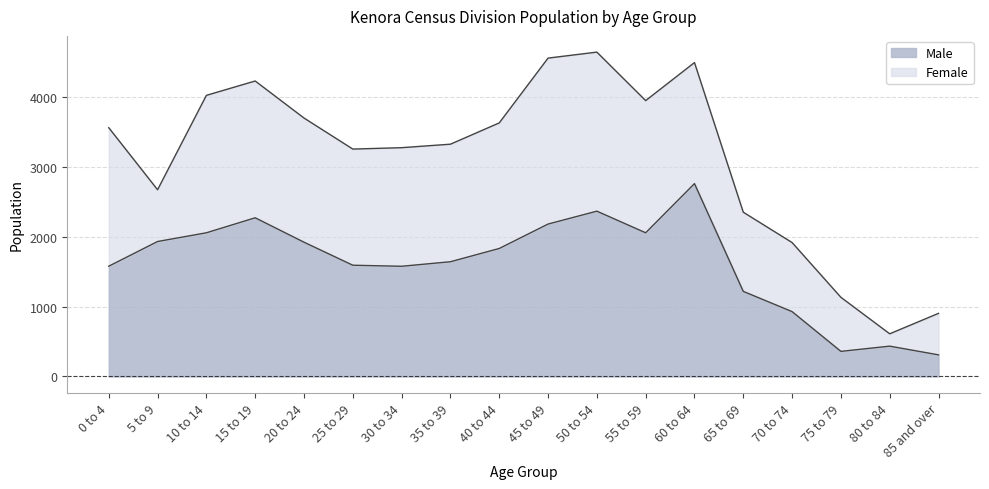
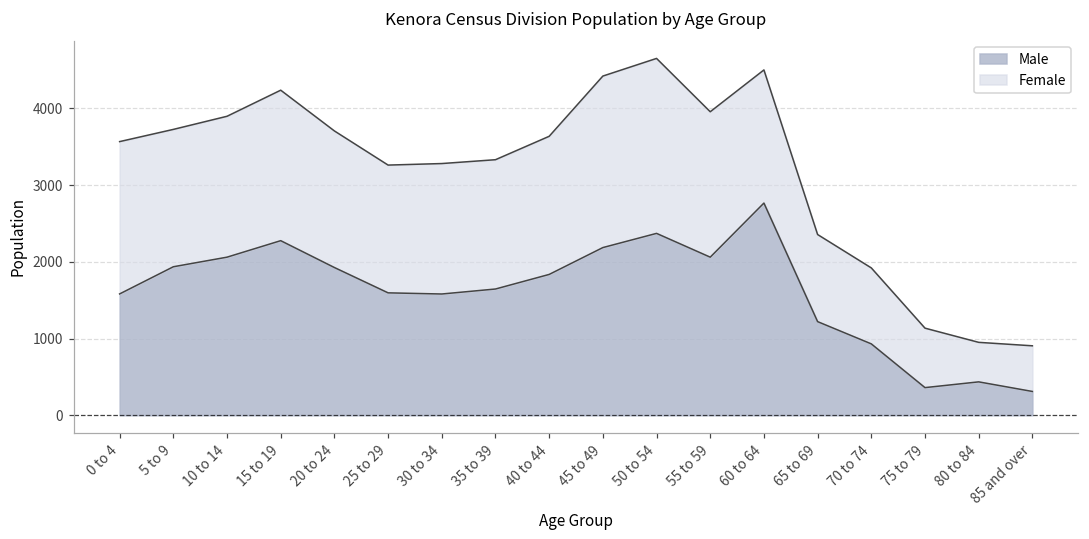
Female, 5 to 9: 700 -> 1800
Female, 10 to 14: 2000 -> 1800
Female, 45 to 49: 2400 -> 2200
Female, 80 to 84: 200 -> 500
